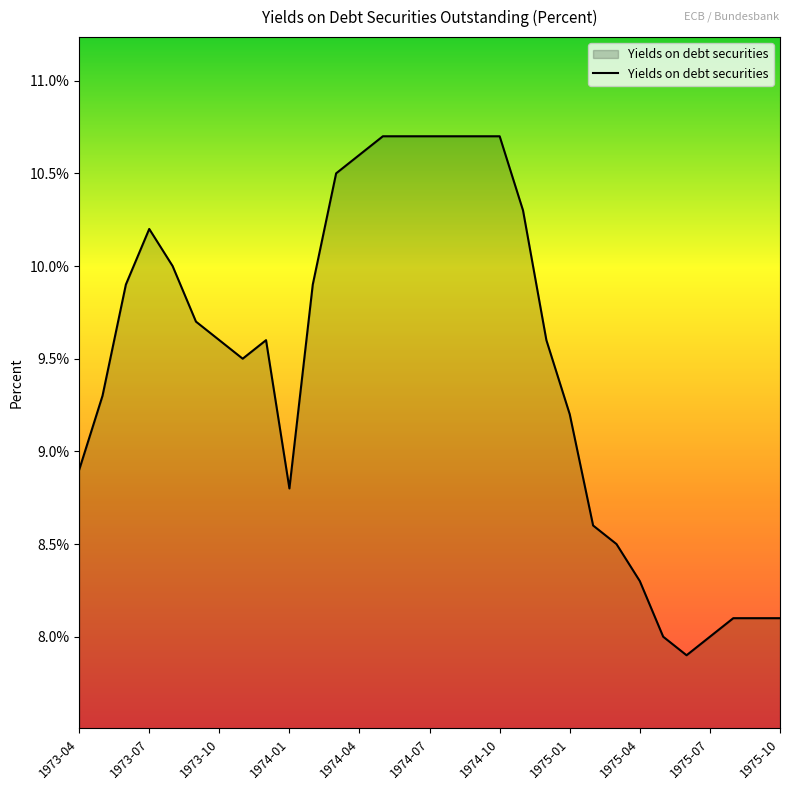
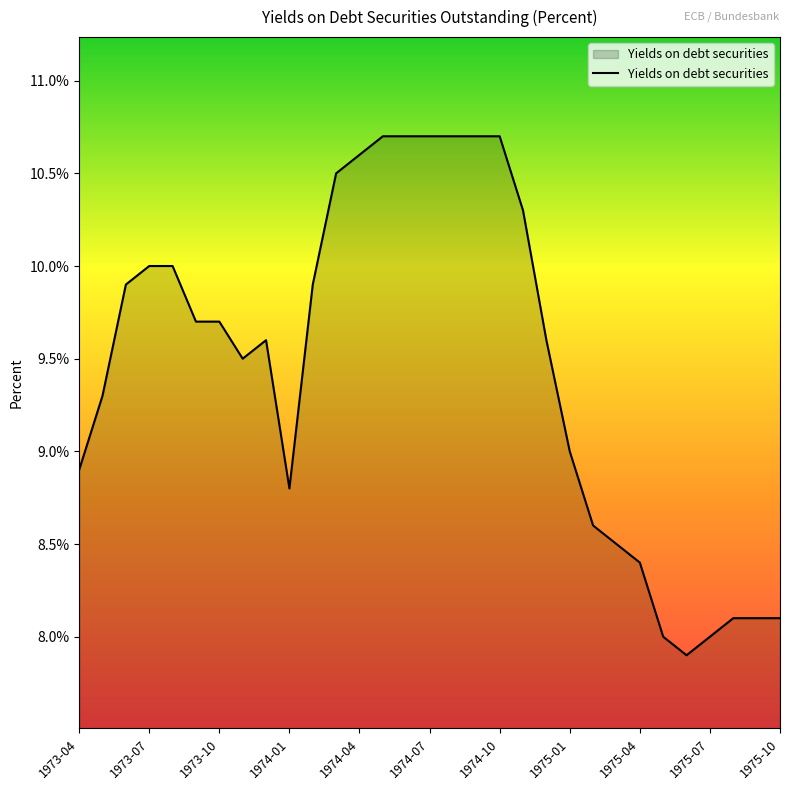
1973-07: 10.2% -> 10.0%
1973-10: 9.6% -> 9.7%
1975-01: 9.2% -> 9.0%
1975-04: 8.3% -> 8.4%
